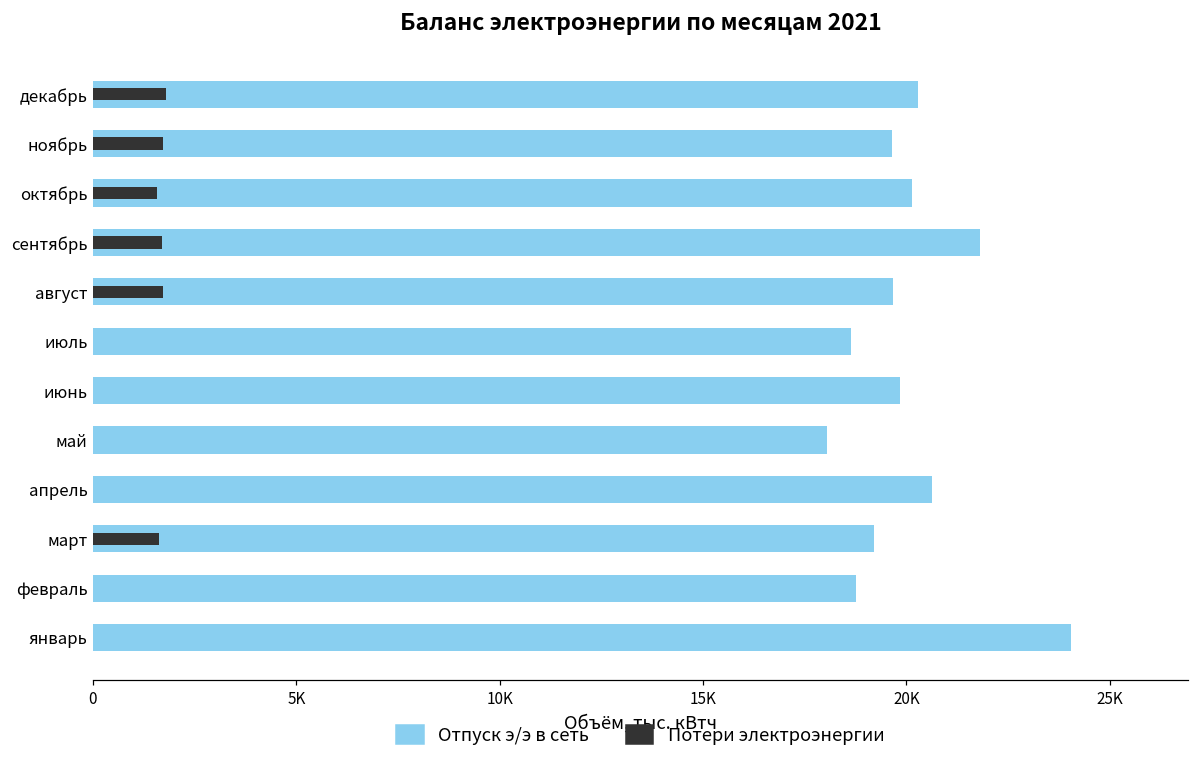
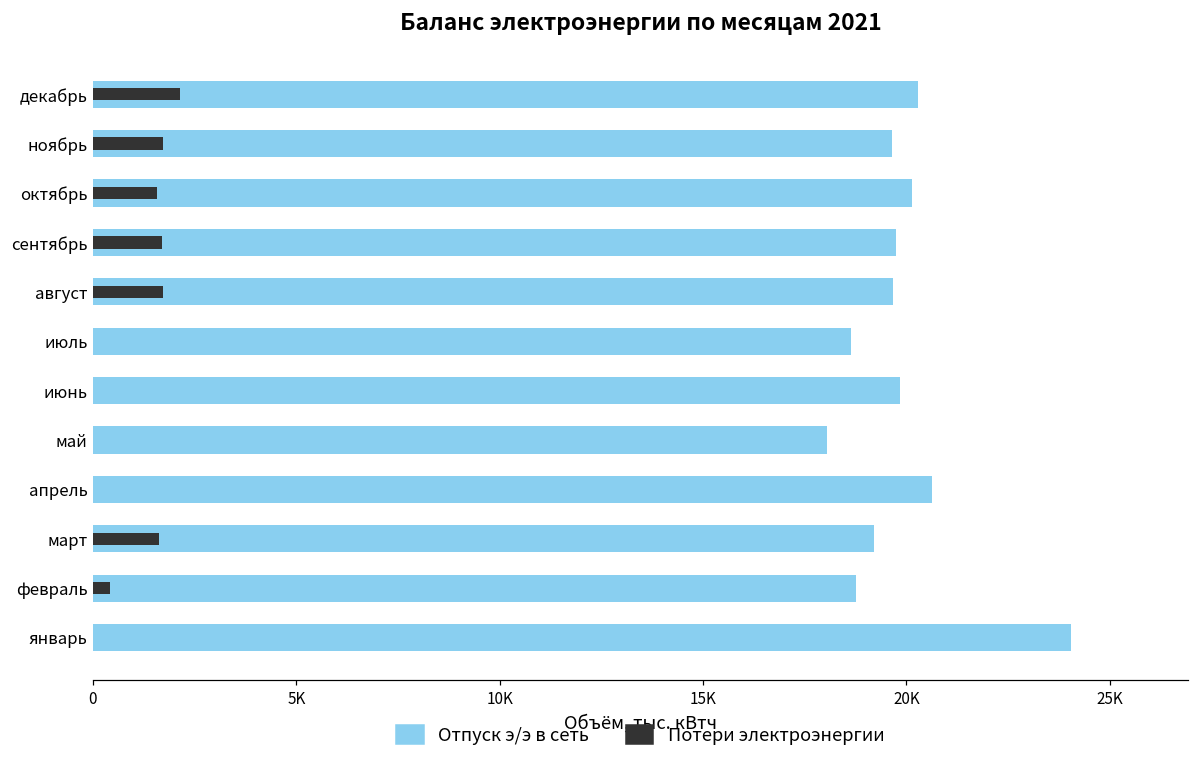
Потери электроэнергии, декабрь: 1800 -> 2100
Отпуск э/э в сеть, сентябрь: 21800 -> 19800
Потери электроэнергии, февраль: 0 -> 400
